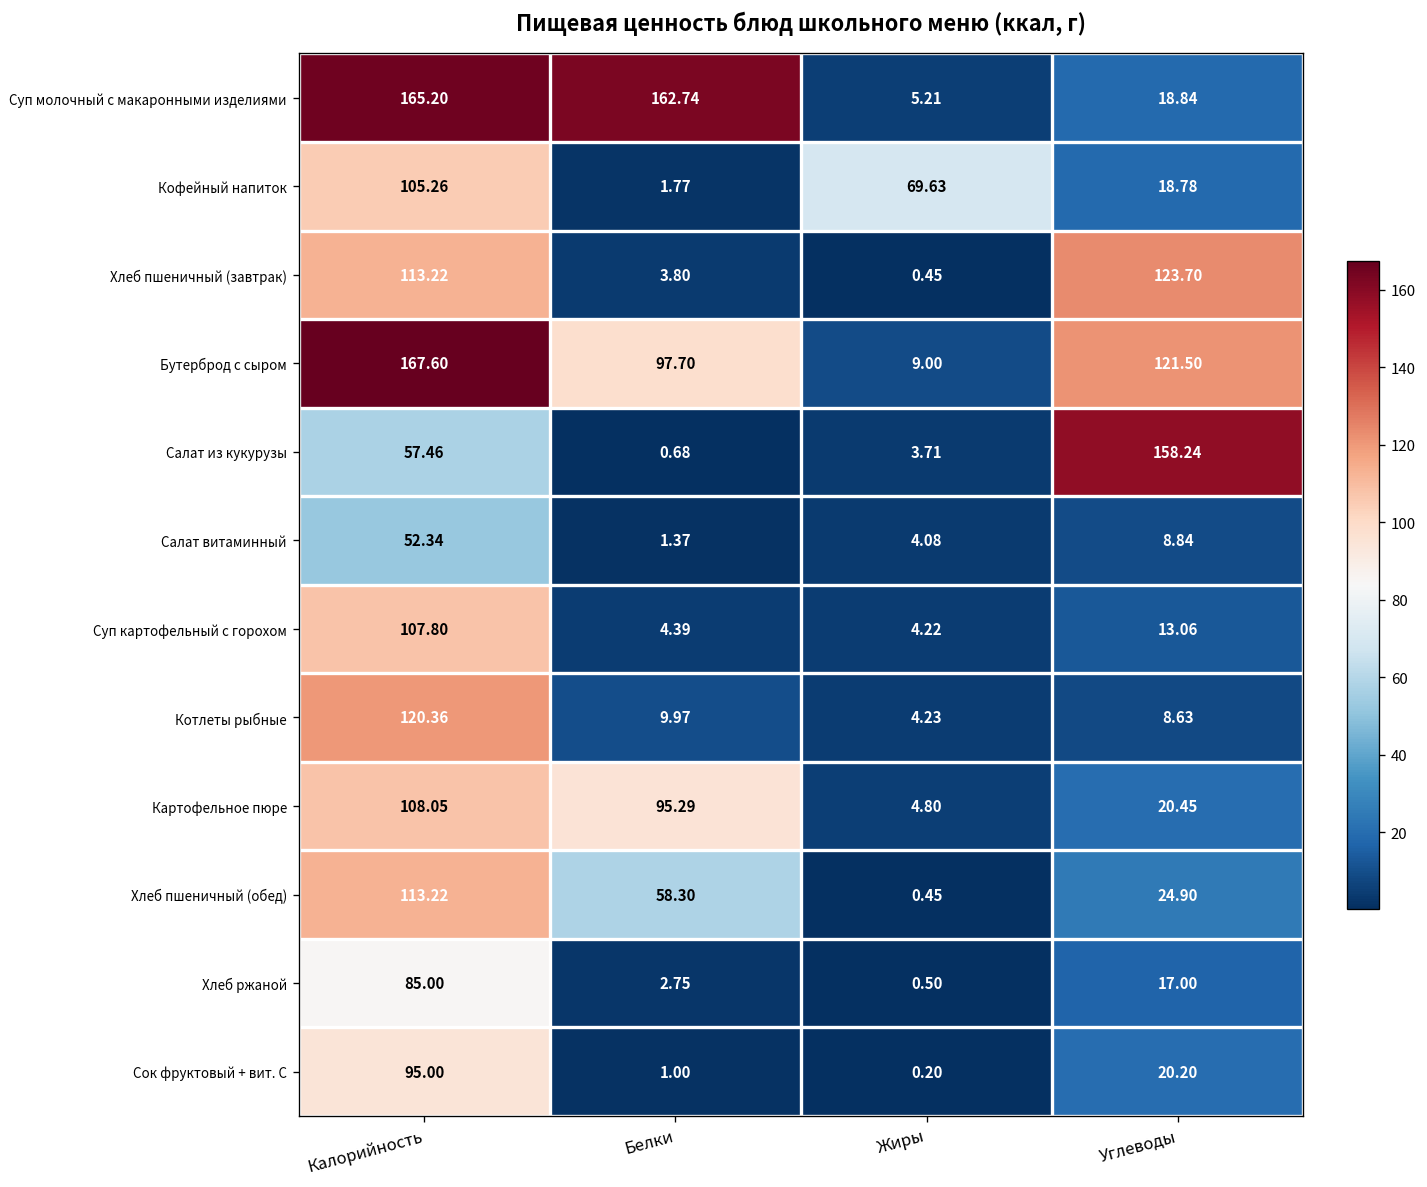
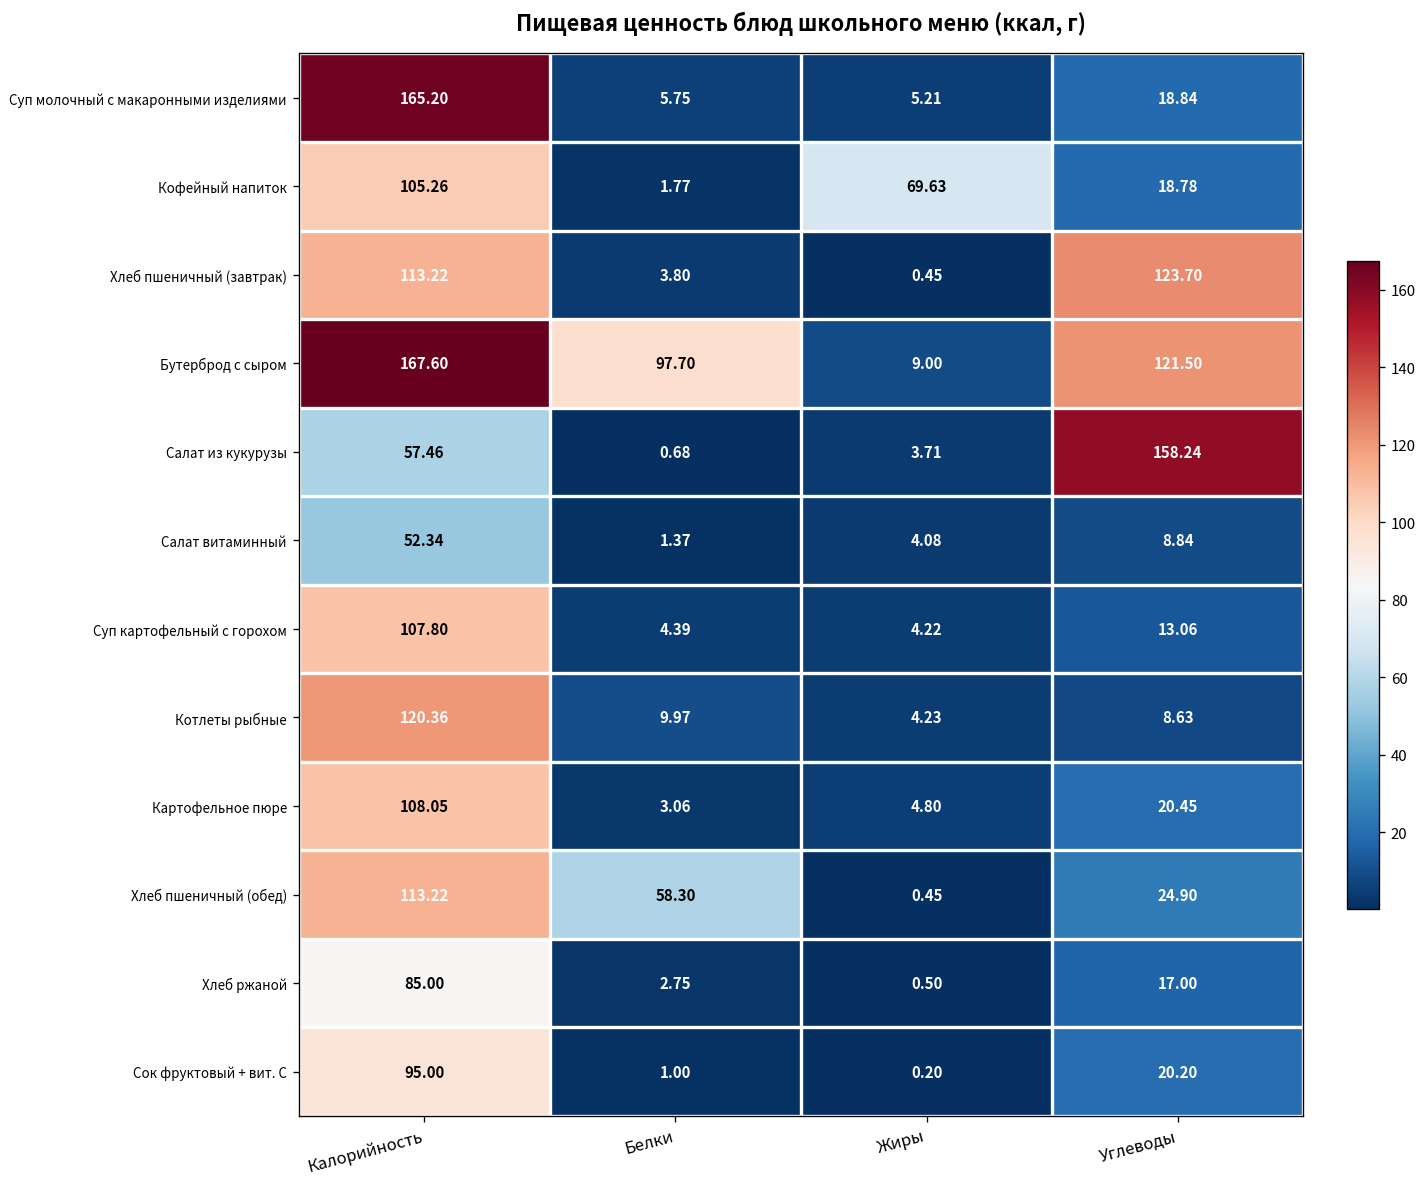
Суп молочный с макаронными изделиями, Белки: 162.74 -> 5.75
Картофельное пюре, Белки: 95.29 -> 3.06
